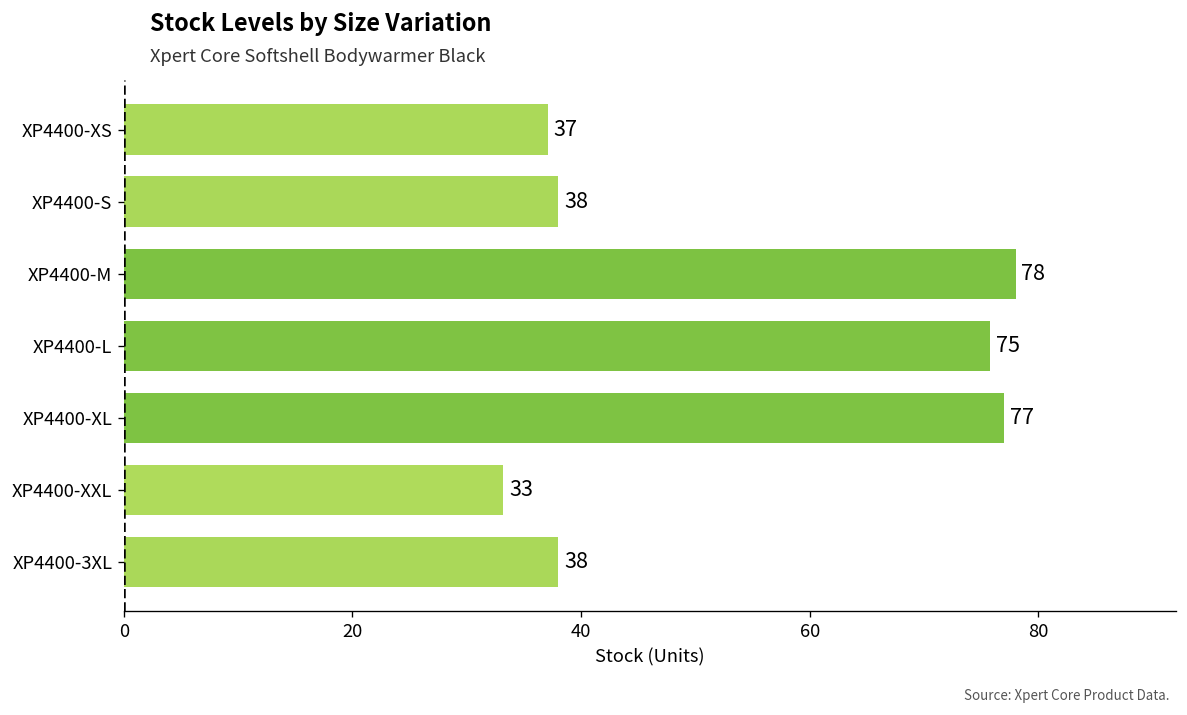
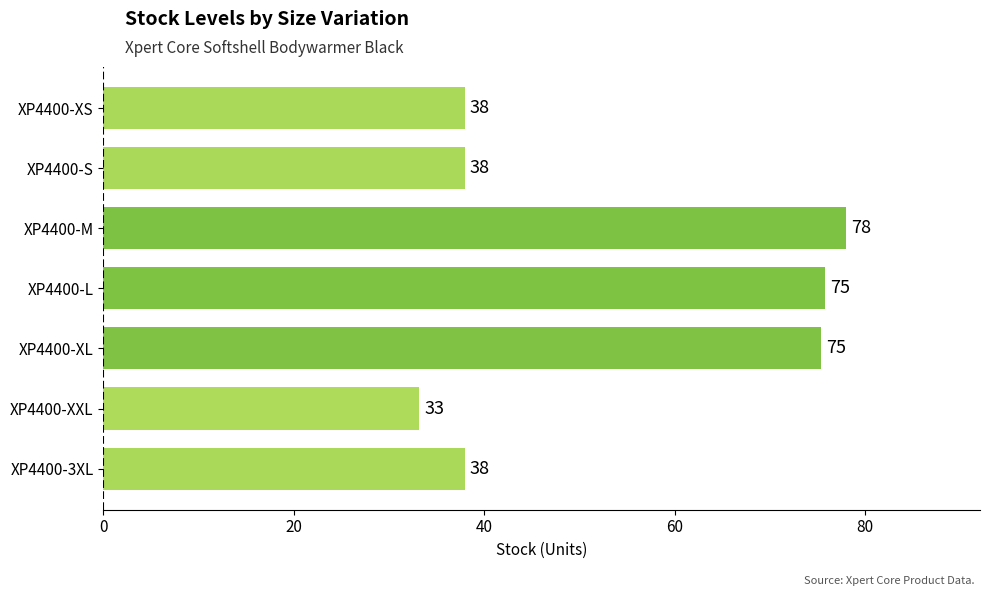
XP4400-XS: 37 -> 38
XP4400-XL: 77 -> 75
